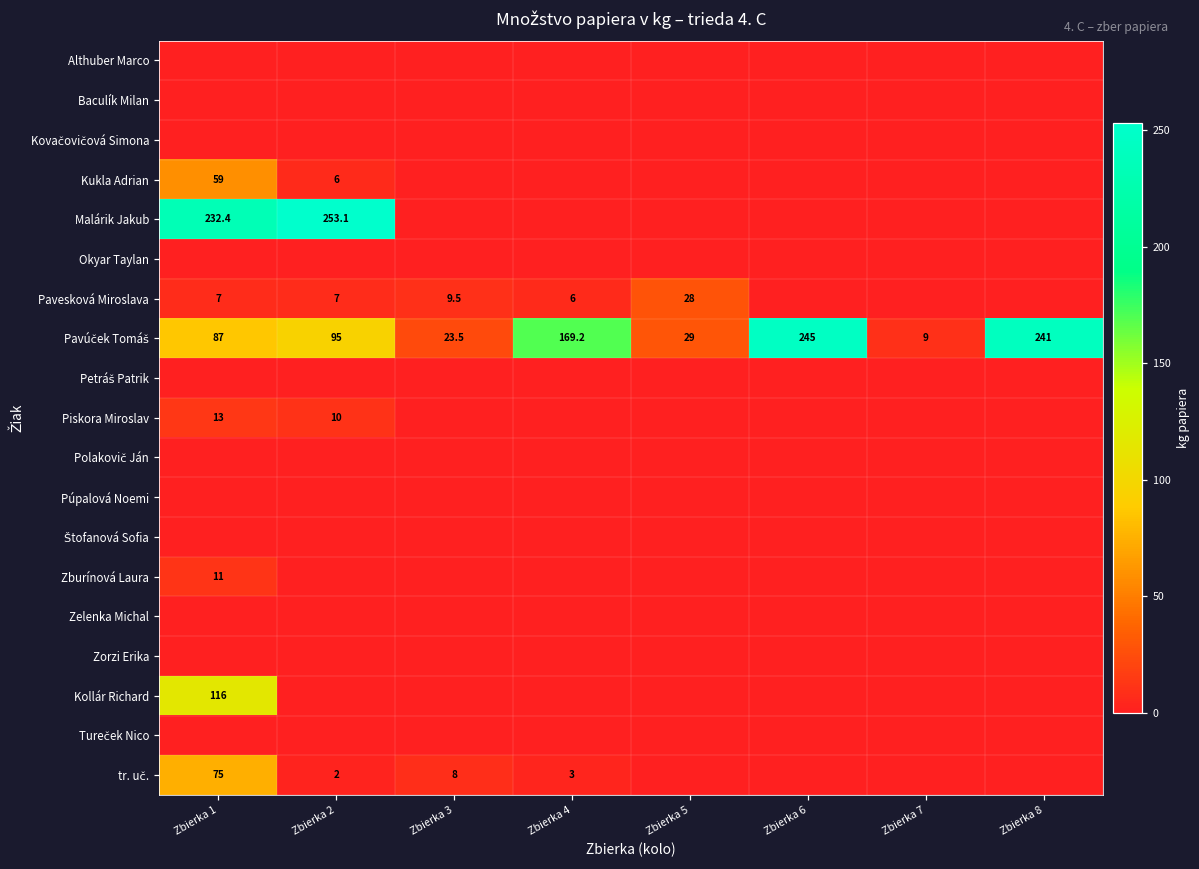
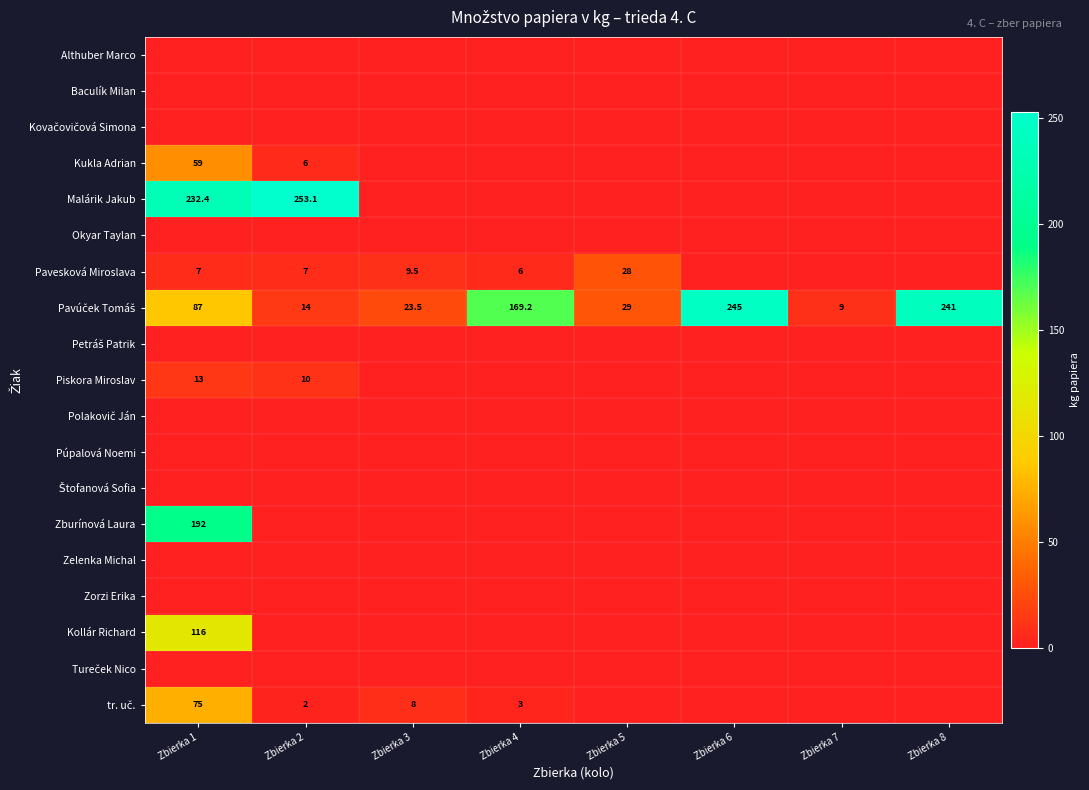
Pavúček Tomáš, Zbierka 2: 95 -> 14
Zburínová Laura, Zbierka 1: 11 -> 192
